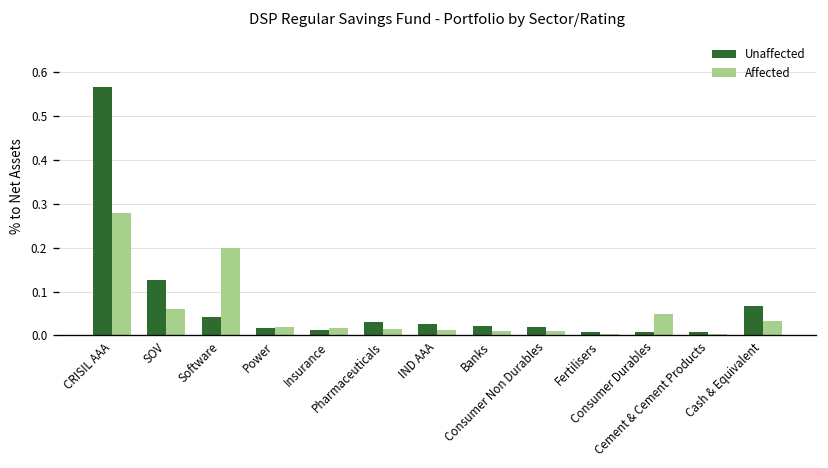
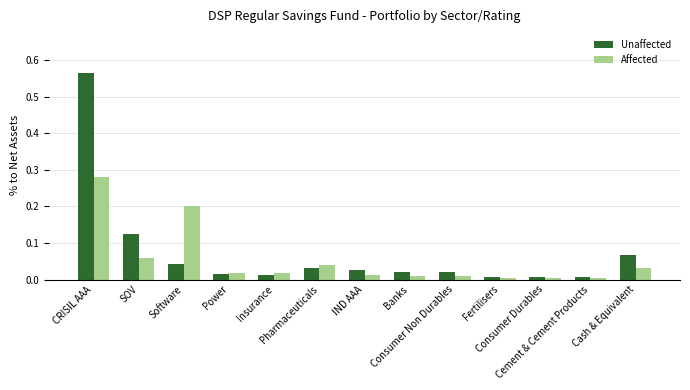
Affected, Pharmaceuticals: 0.01 -> 0.04
Affected, Consumer Durables: 0.05 -> 0.00
